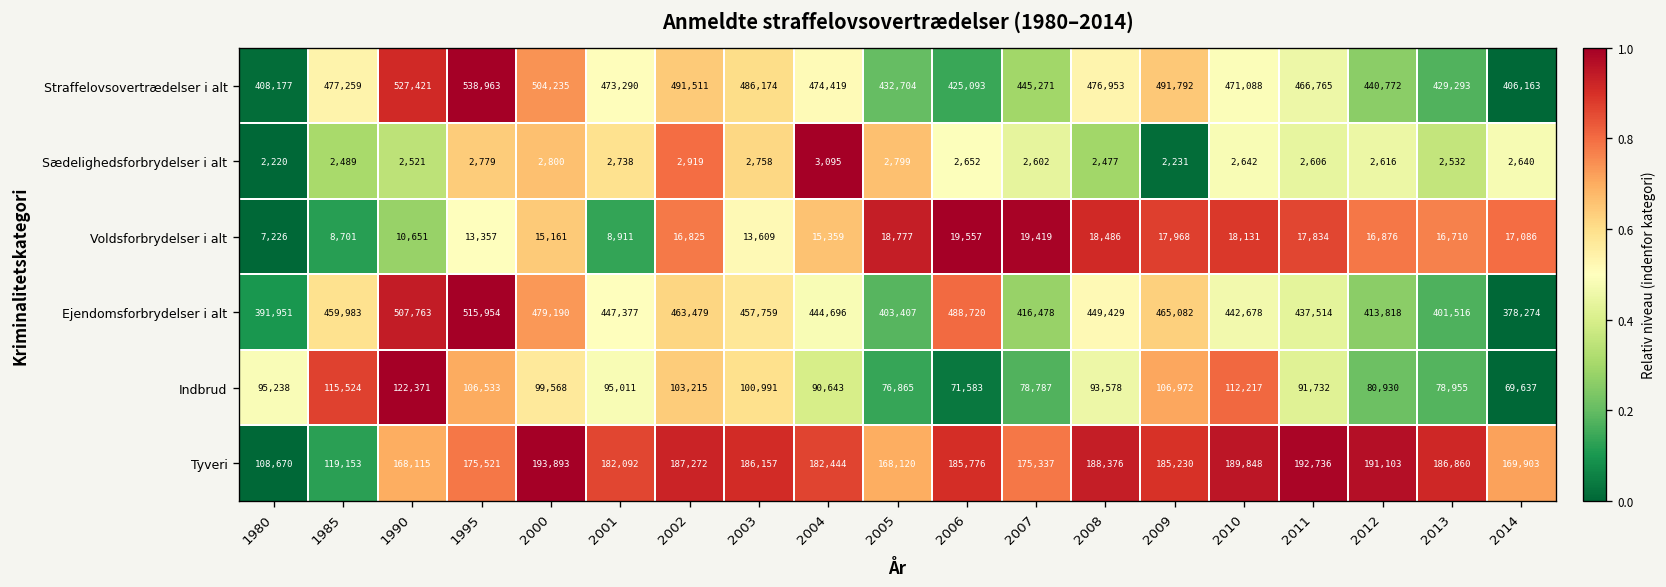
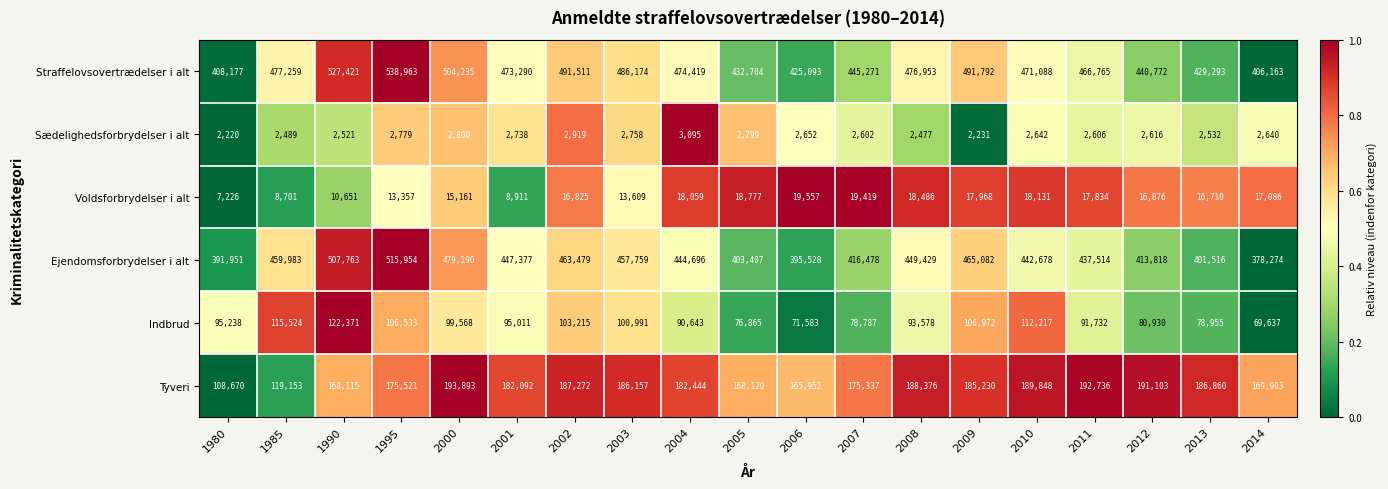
Voldsforbrydelser i alt, 2004: 15,359 -> 18,059
Ejendomsforbrydelser i alt, 2006: 488,720 -> 395,528
Tyveri, 2006: 185,776 -> 165,952
